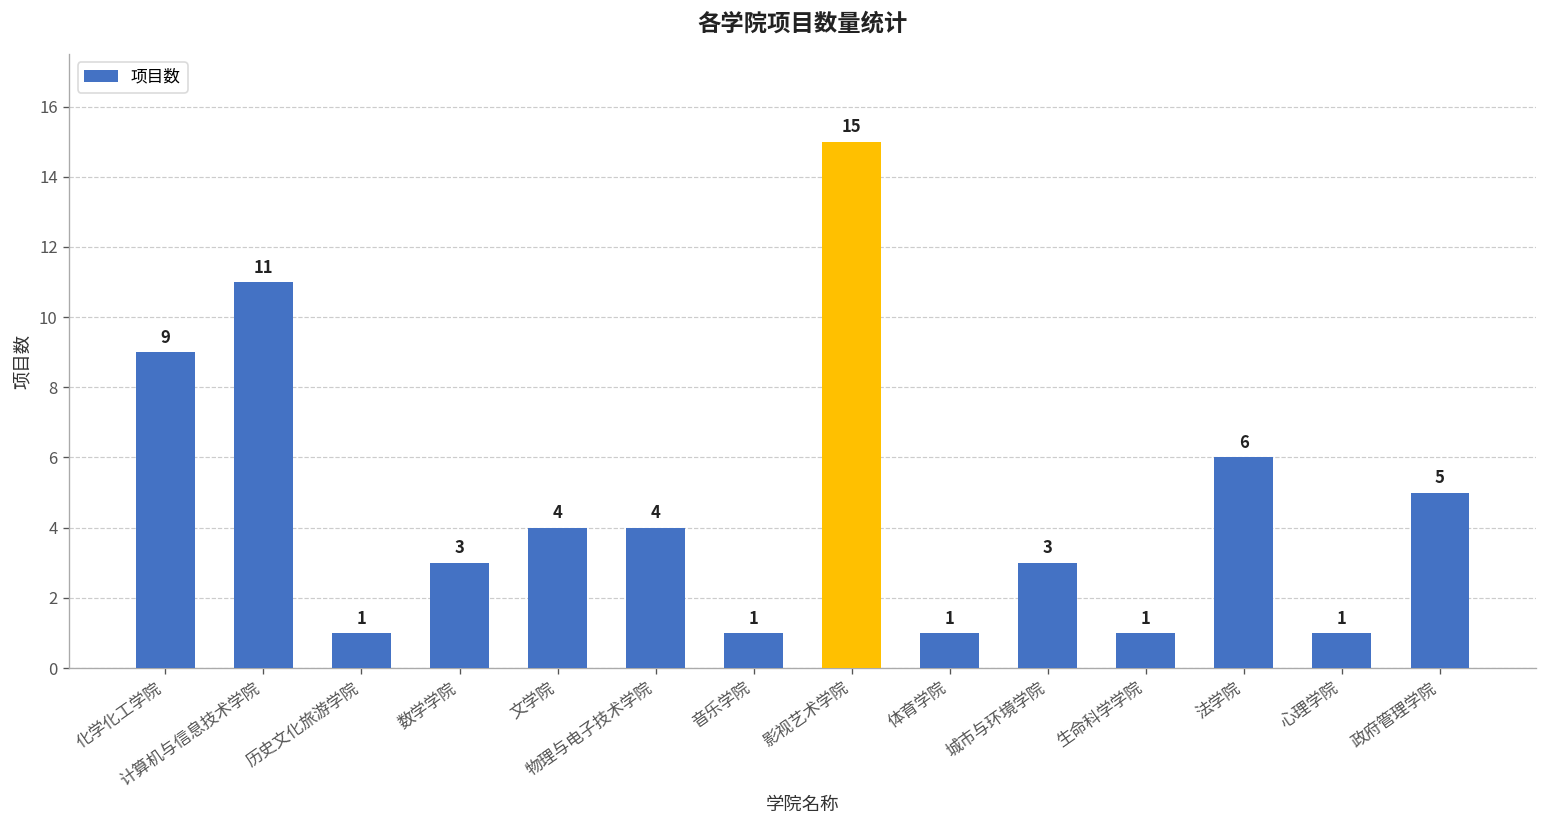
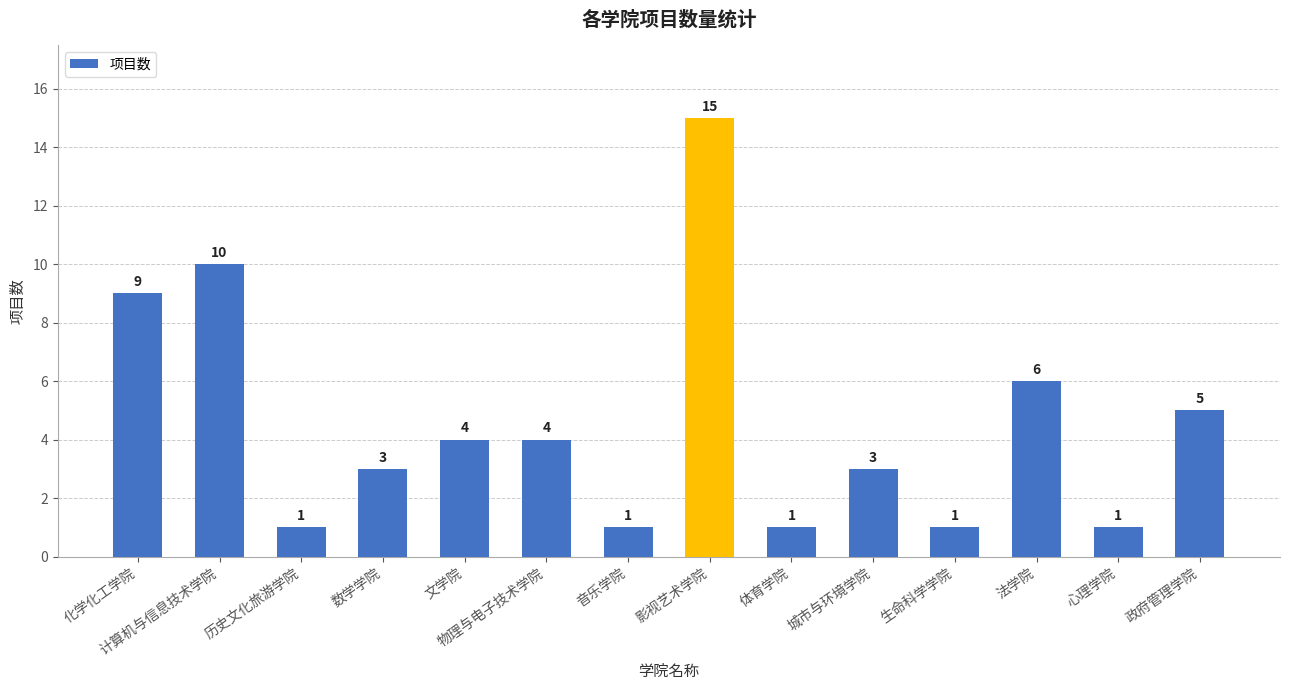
计算机与信息技术学院: 11 -> 10
